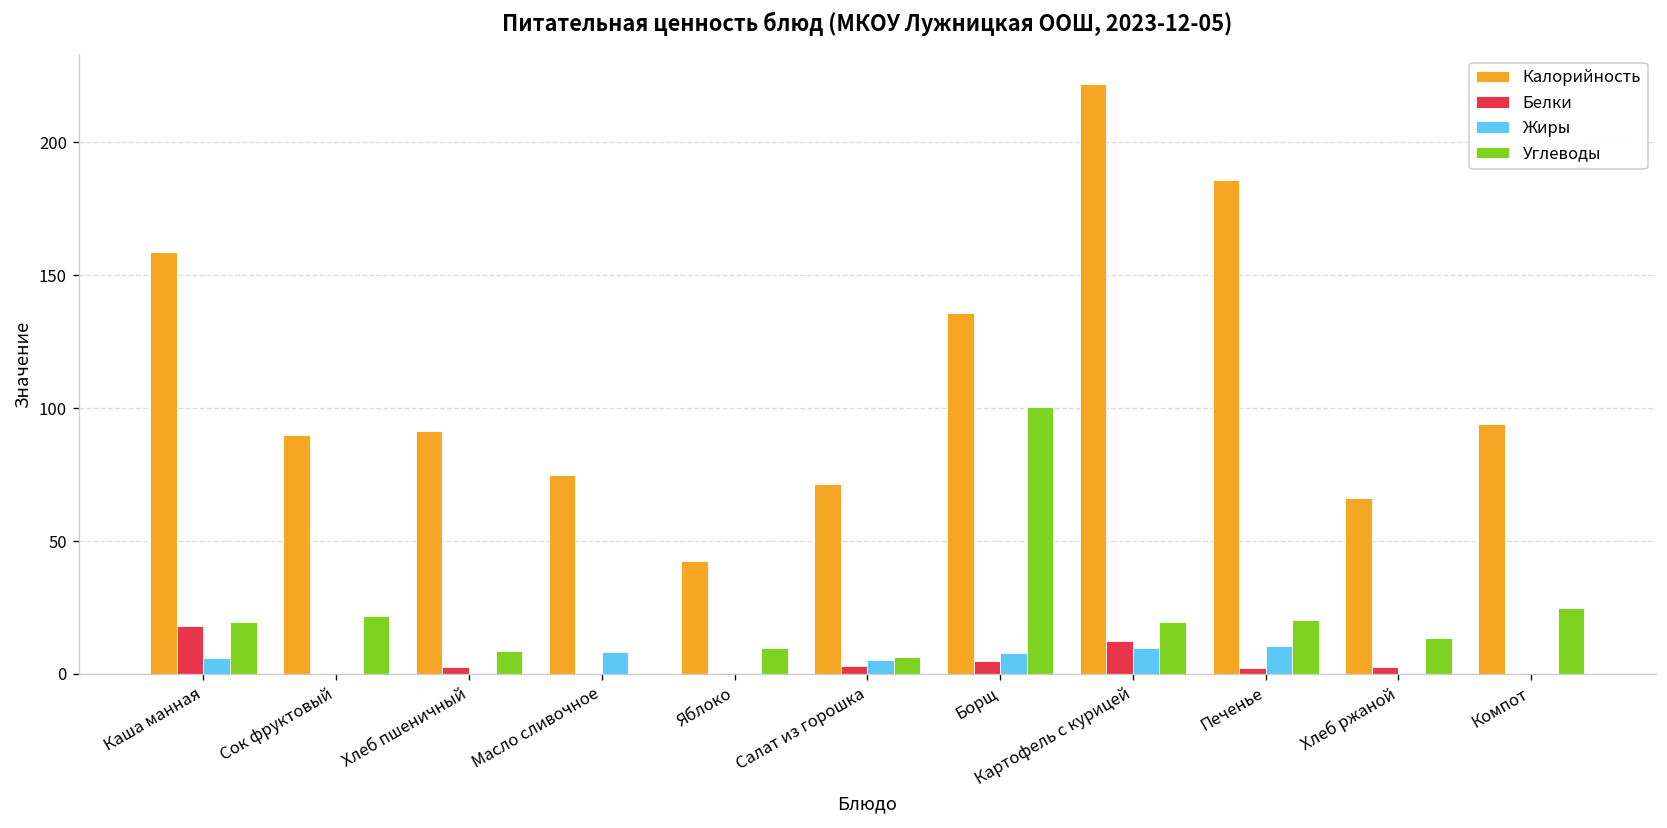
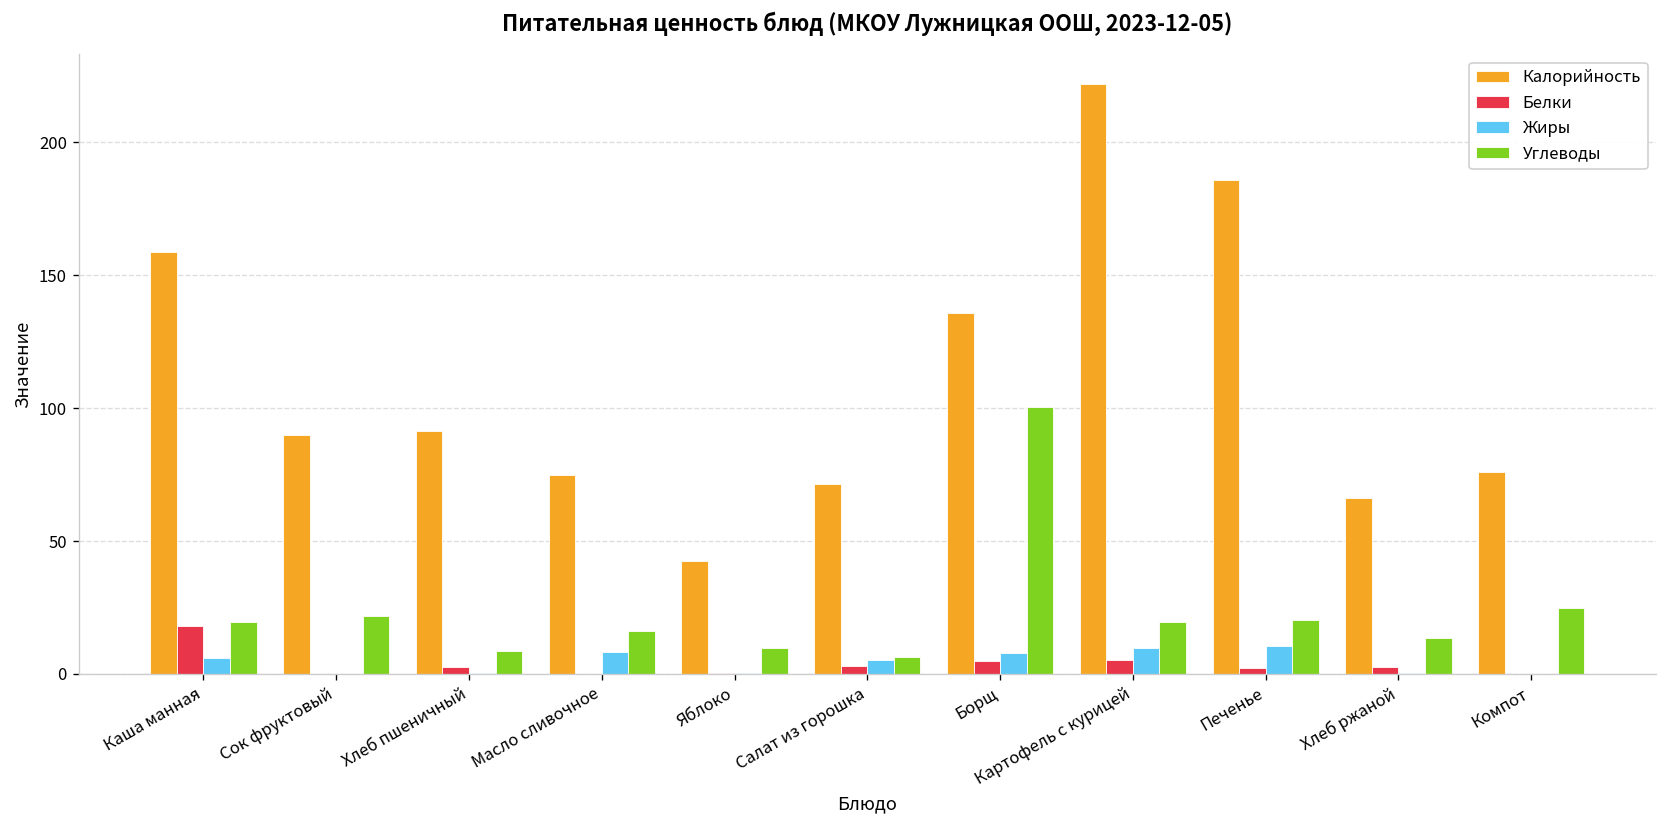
Углеводы, Масло сливочное: 0 -> 16
Белки, Картофель с курицей: 13 -> 5
Калорийность, Компот: 94 -> 76
